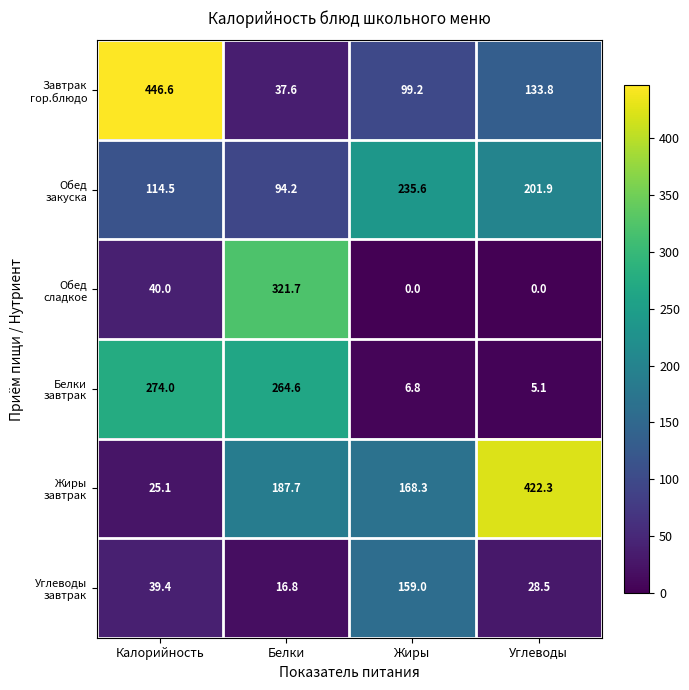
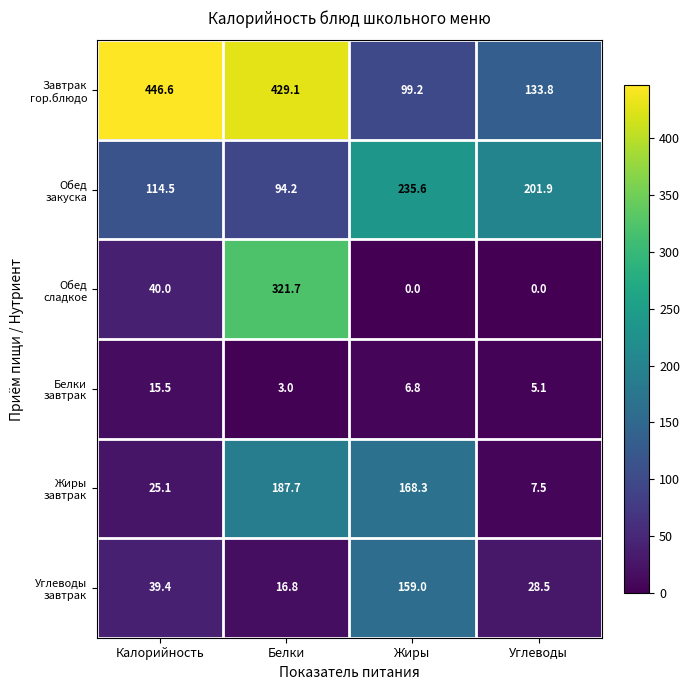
Завтрак гор.блюдо, Белки: 37.6 -> 429.1
Белки завтрак, Калорийность: 274.0 -> 15.5
Белки завтрак, Белки: 264.6 -> 3.0
Жиры завтрак, Углеводы: 422.3 -> 7.5
